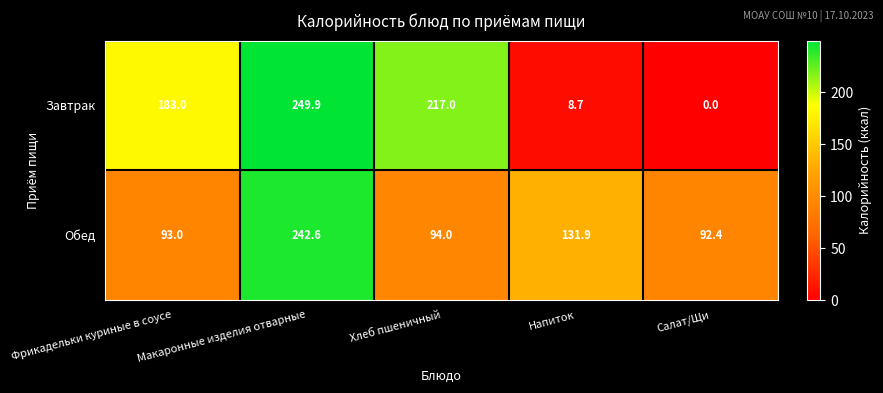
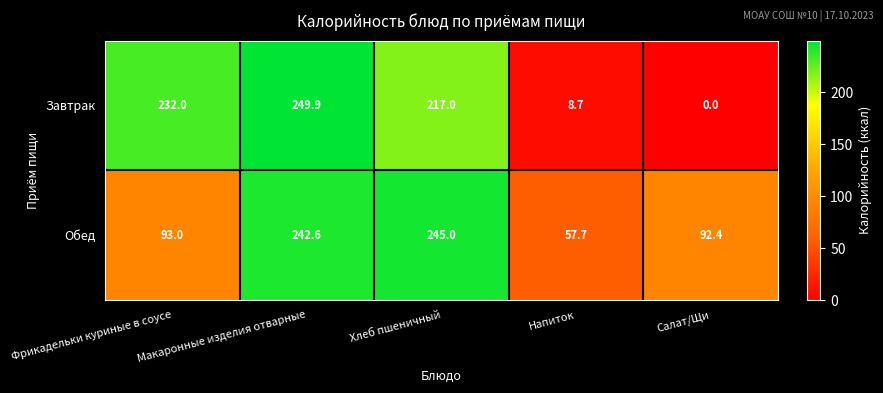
Завтрак, Фрикадельки куриные в соусе: 183.0 -> 232.0
Обед, Хлеб пшеничный: 94.0 -> 245.0
Обед, Напиток: 131.9 -> 57.7
